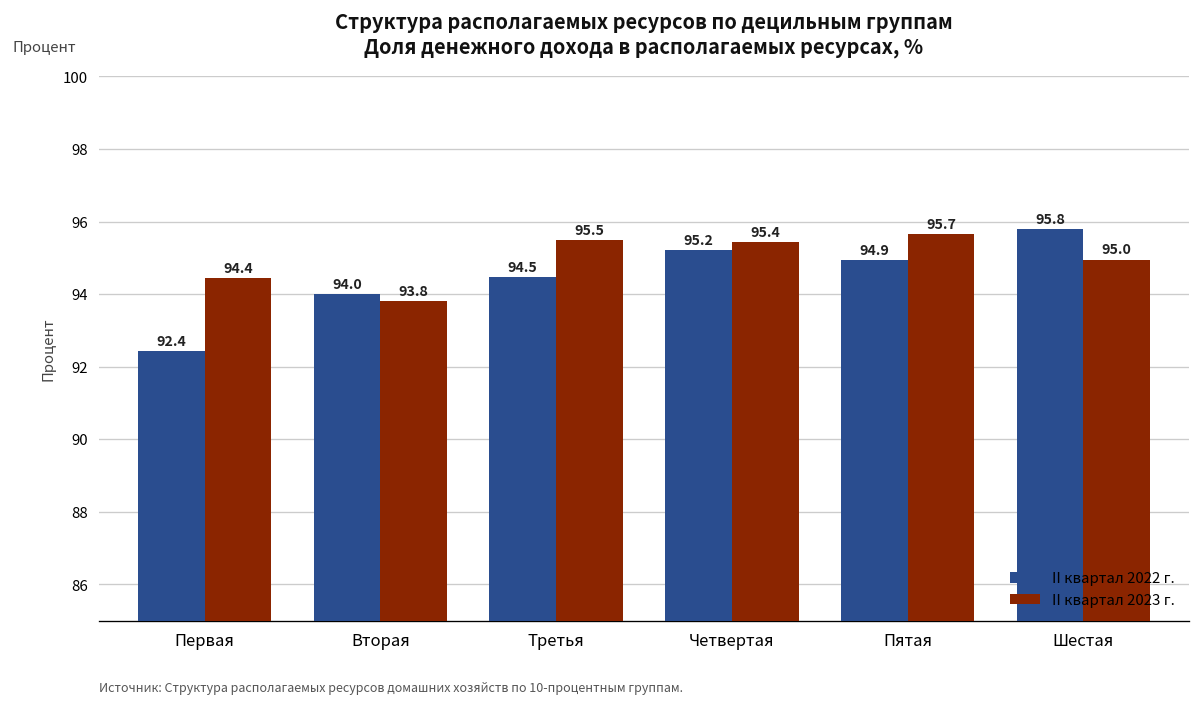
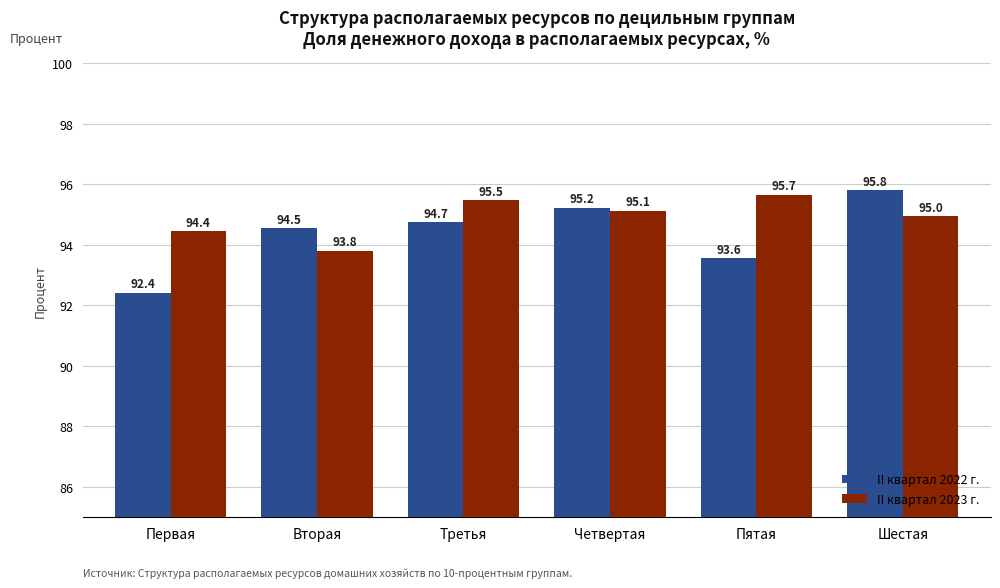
II квартал 2022 г., Вторая: 94.0 -> 94.5
II квартал 2022 г., Третья: 94.5 -> 94.7
II квартал 2023 г., Четвертая: 95.4 -> 95.1
II квартал 2022 г., Пятая: 94.9 -> 93.6
